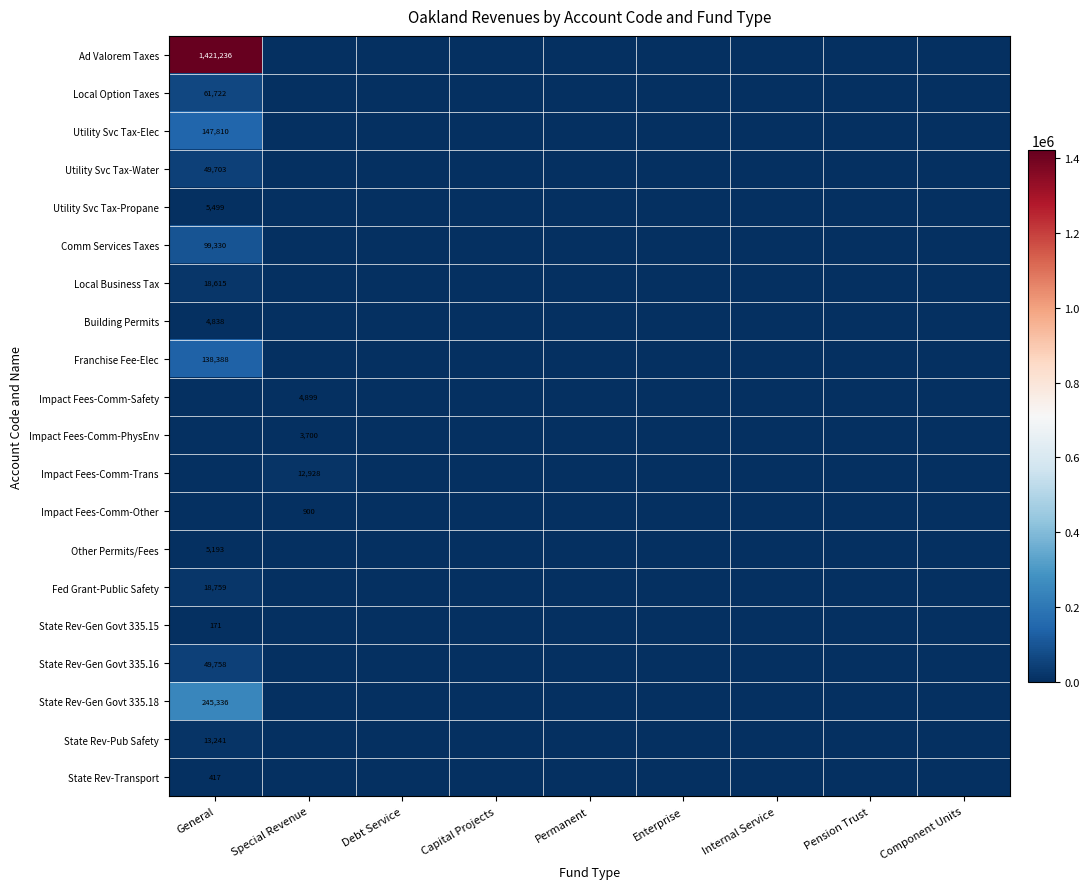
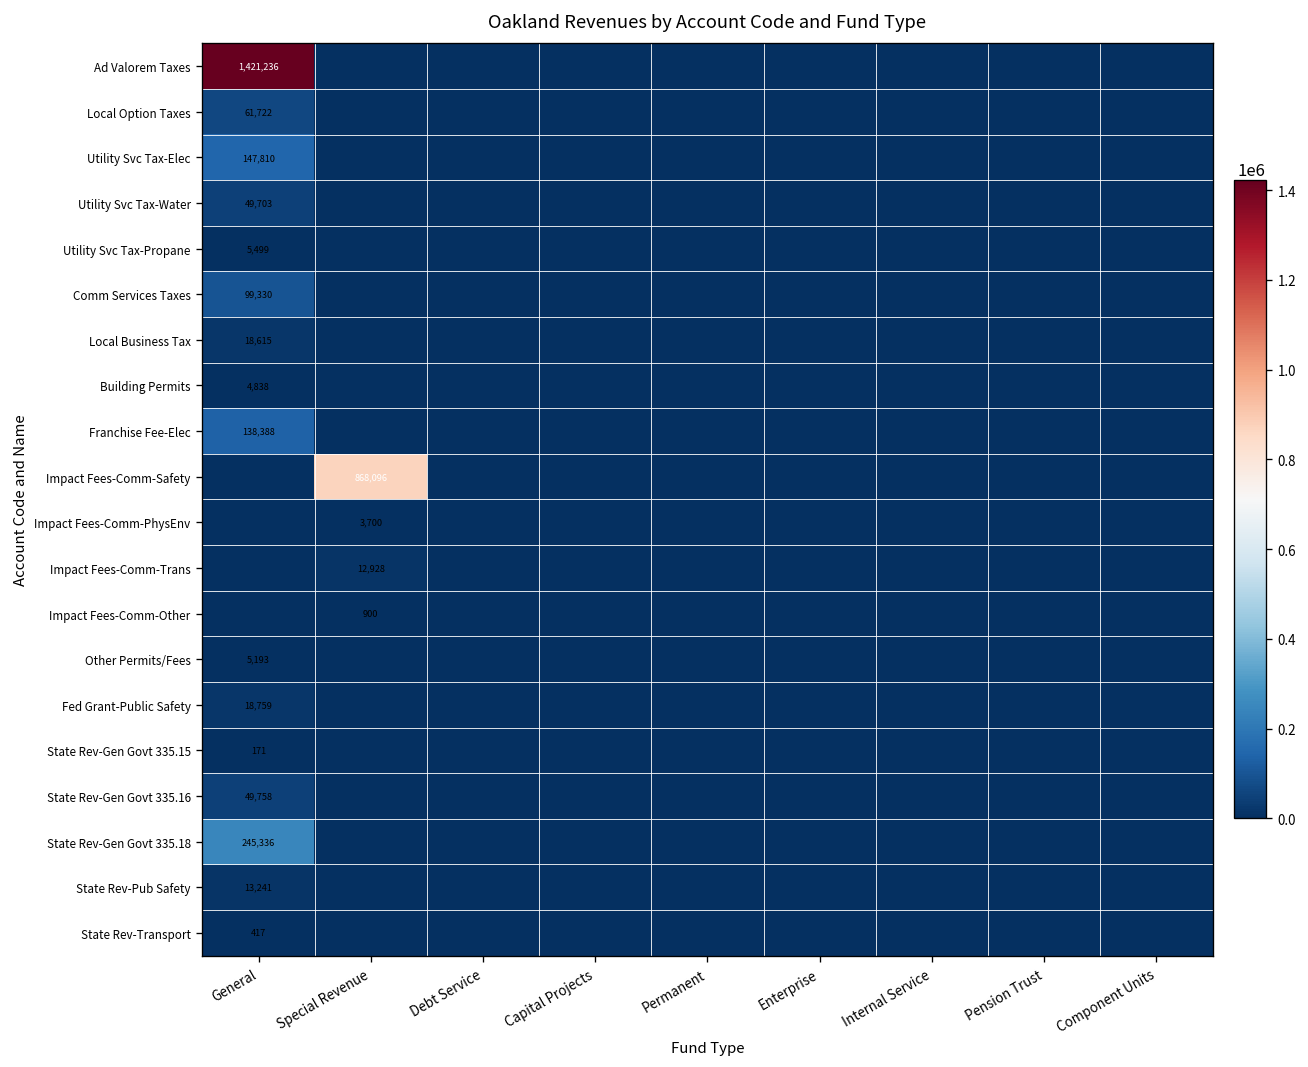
Impact Fees-Comm-Safety, Special Revenue: 4,899 -> 868,096
